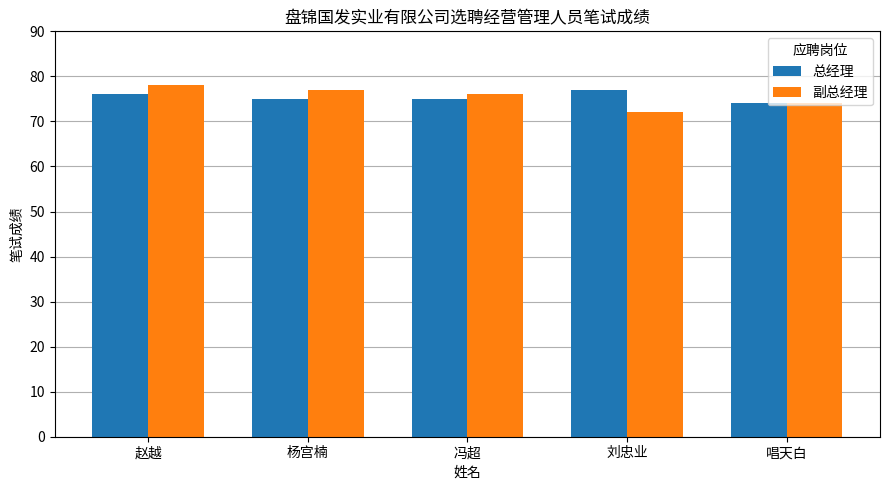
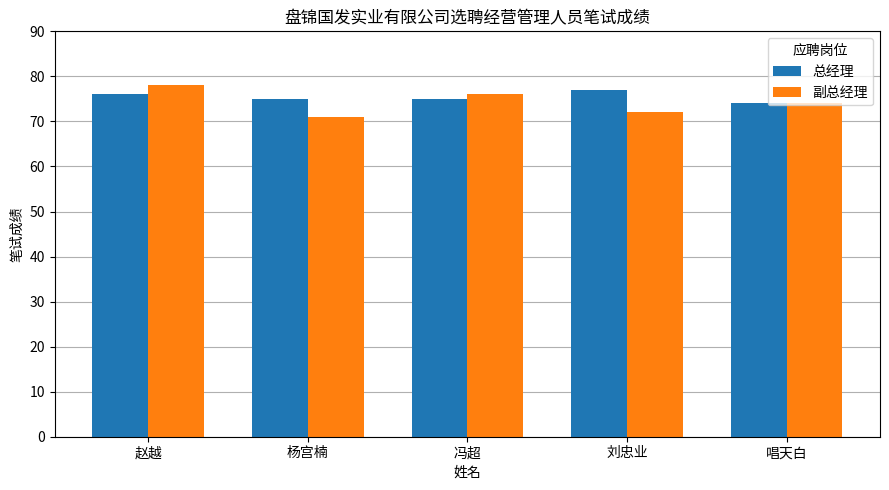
副总经理, 杨宫楠: 77 -> 71
